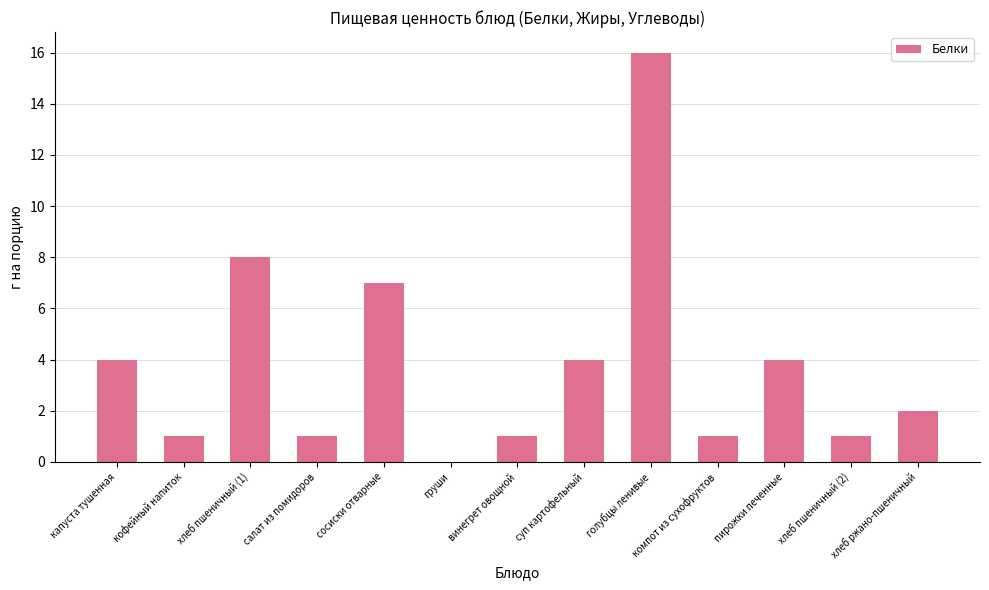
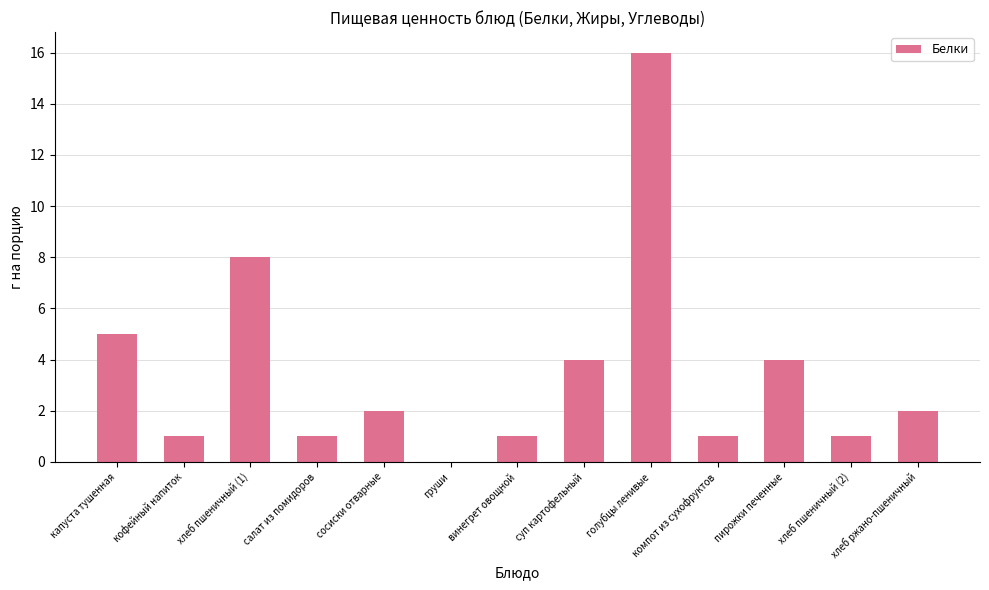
капуста тушенная: 4 -> 5
сосиски отварные: 7 -> 2
